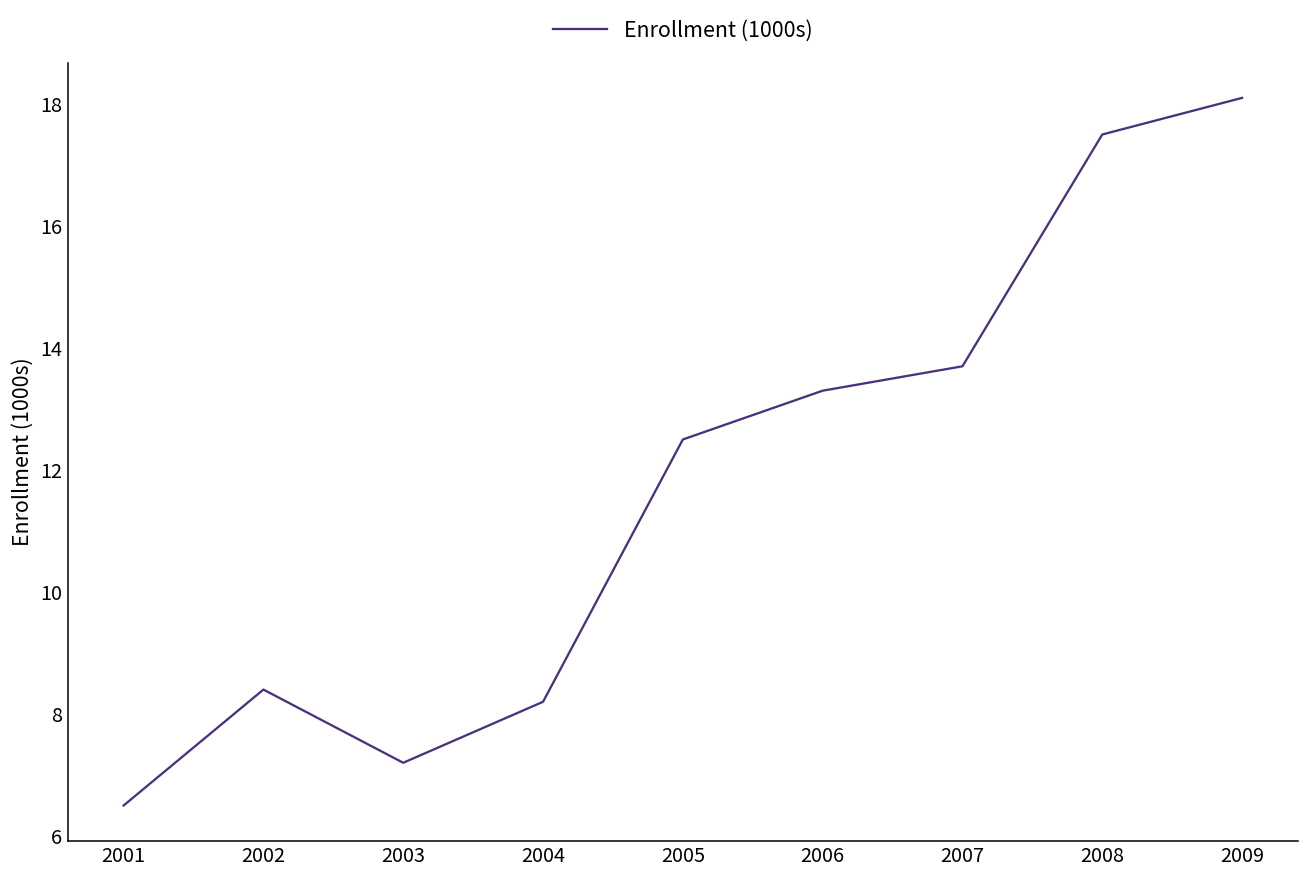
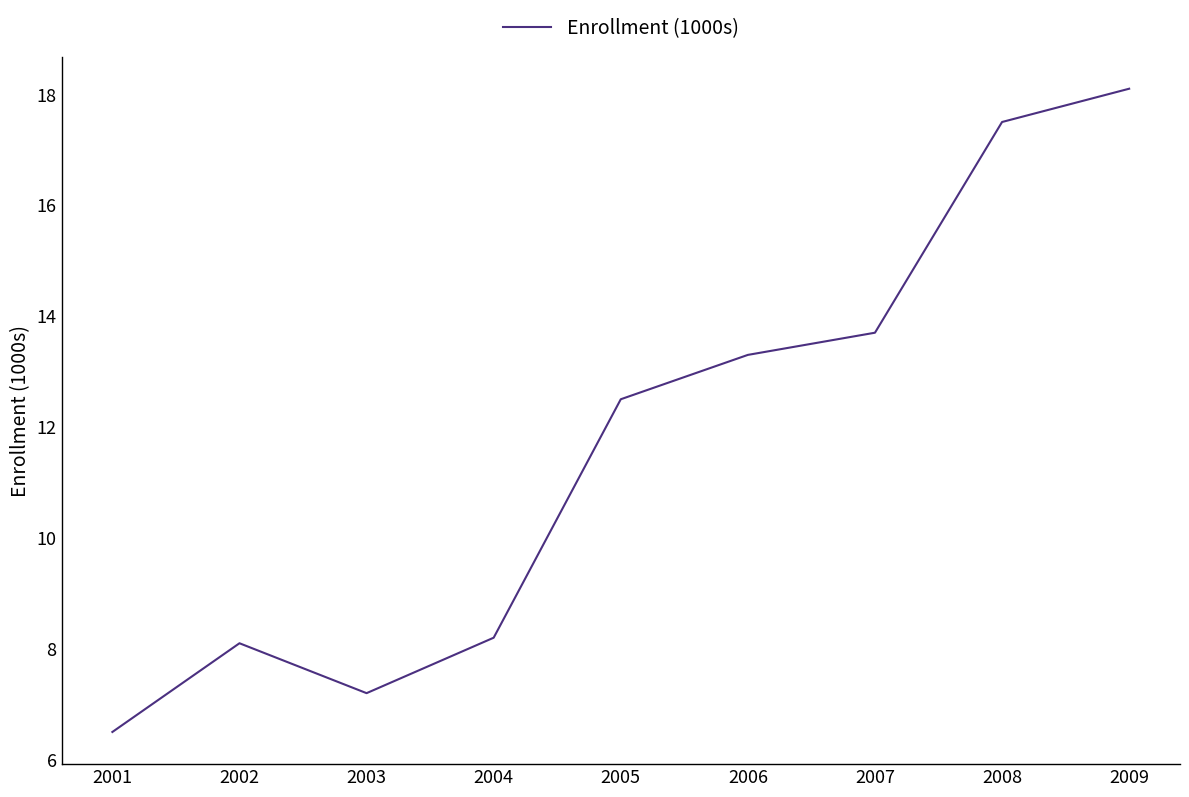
2002: 8.4 -> 8.1
